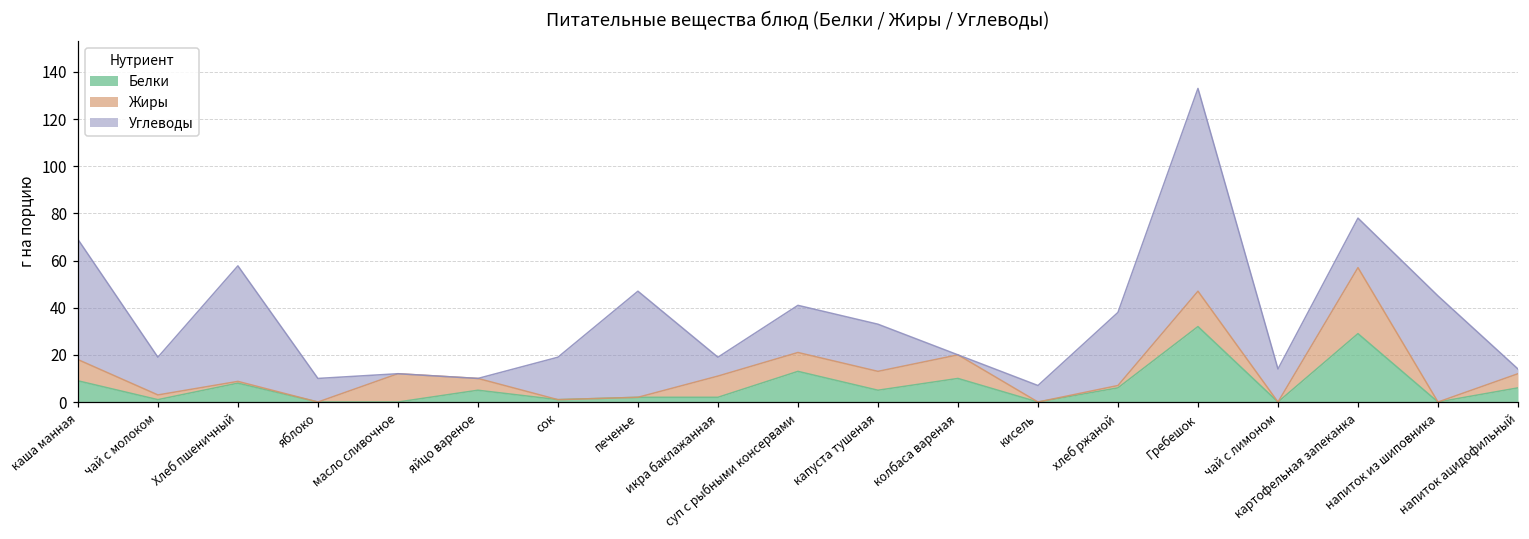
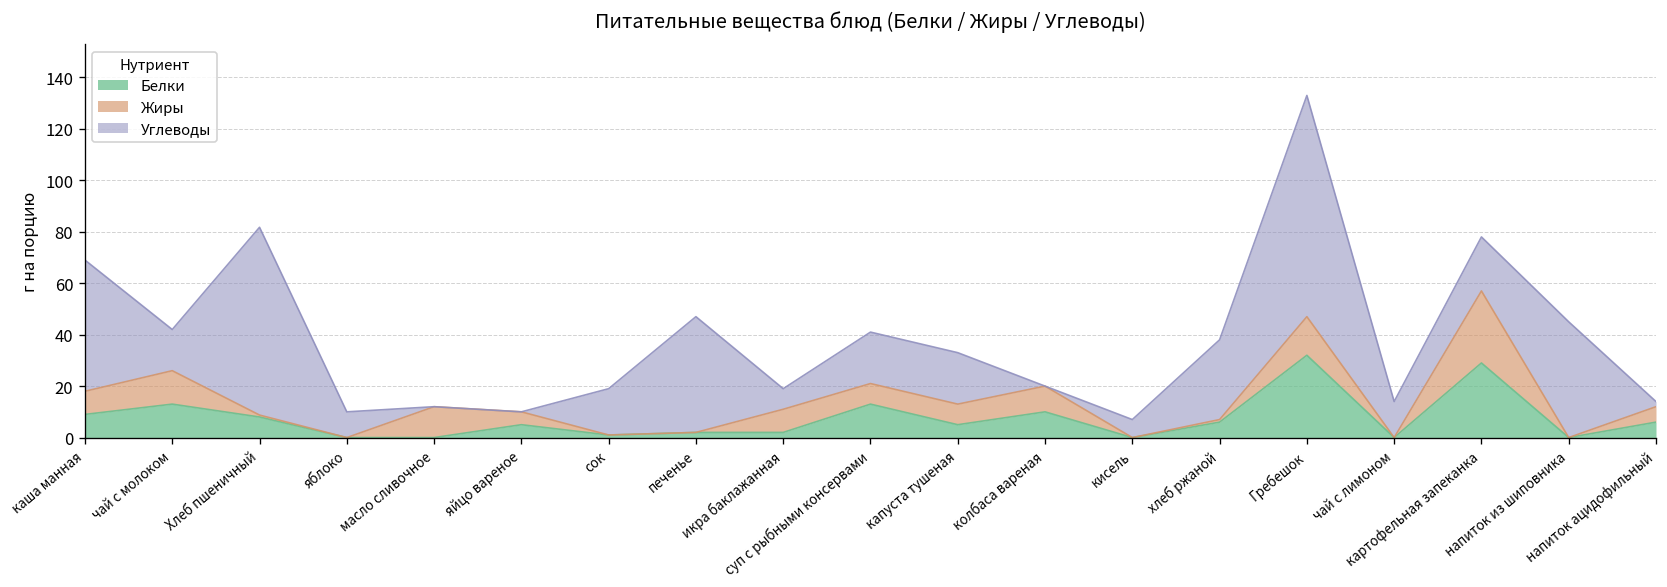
Белки, чай с молоком: 1 -> 13
Жиры, чай с молоком: 2 -> 13
Углеводы, Хлеб пшеничный: 49 -> 73
